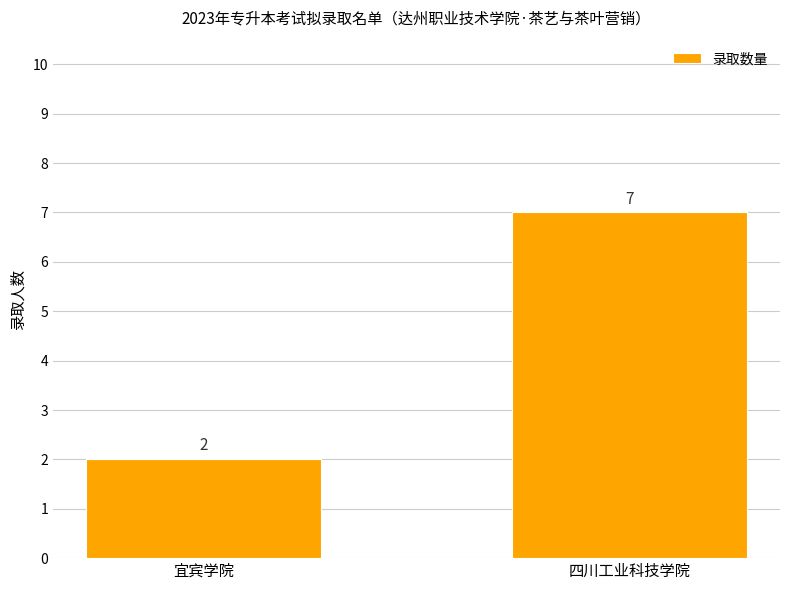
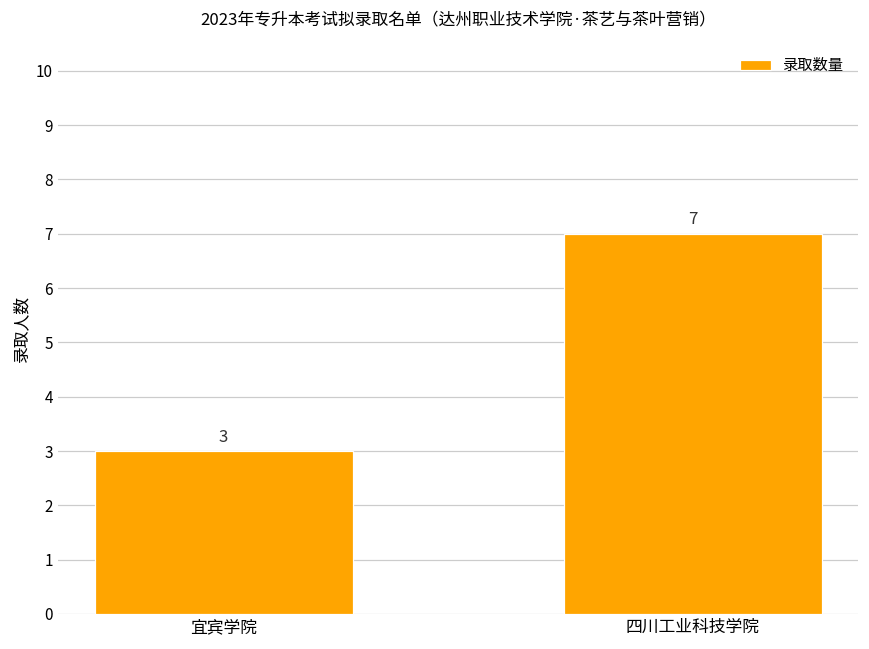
宜宾学院: 2 -> 3
